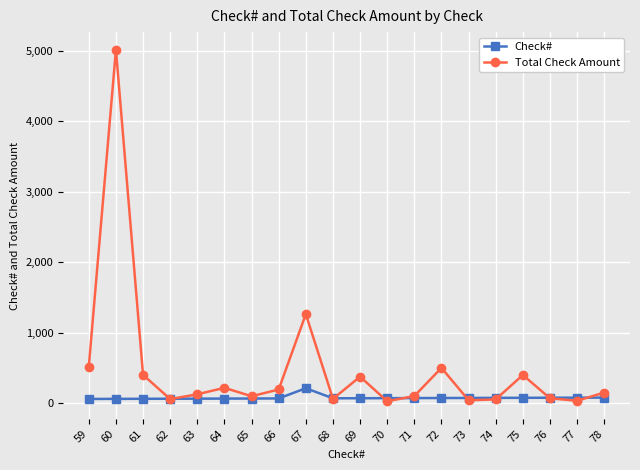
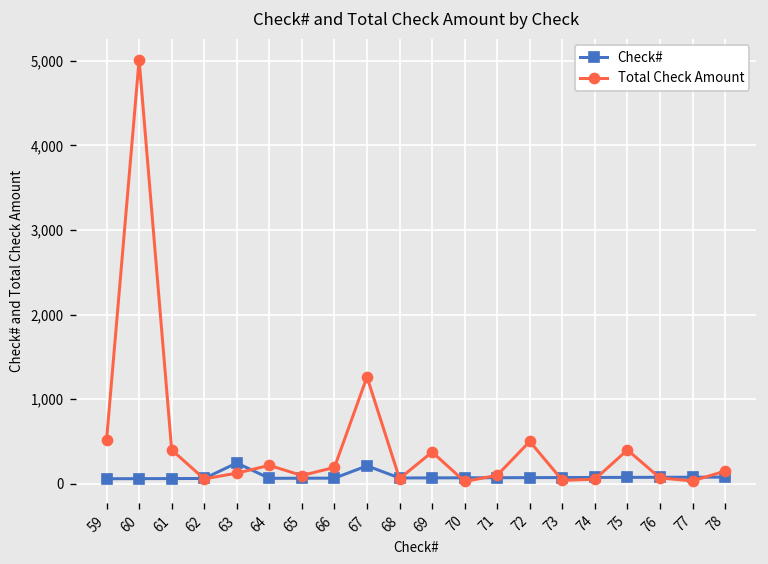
Check#, 63: 100 -> 200
